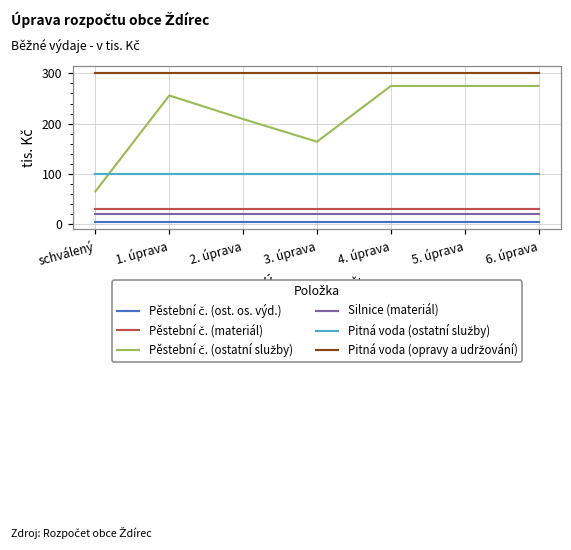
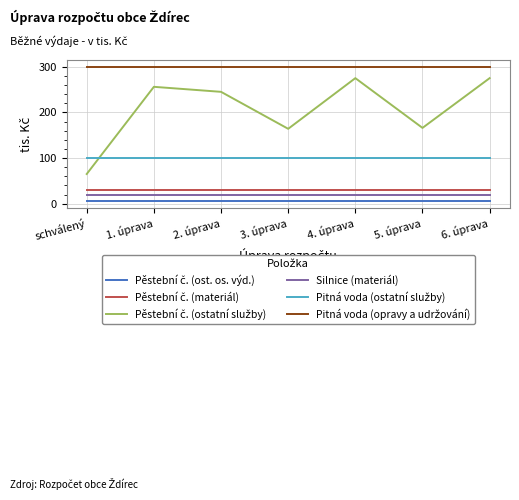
Pěstební č. (ostatní služby), 2. úprava: 210 -> 250
Pěstební č. (ostatní služby), 5. úprava: 280 -> 170
